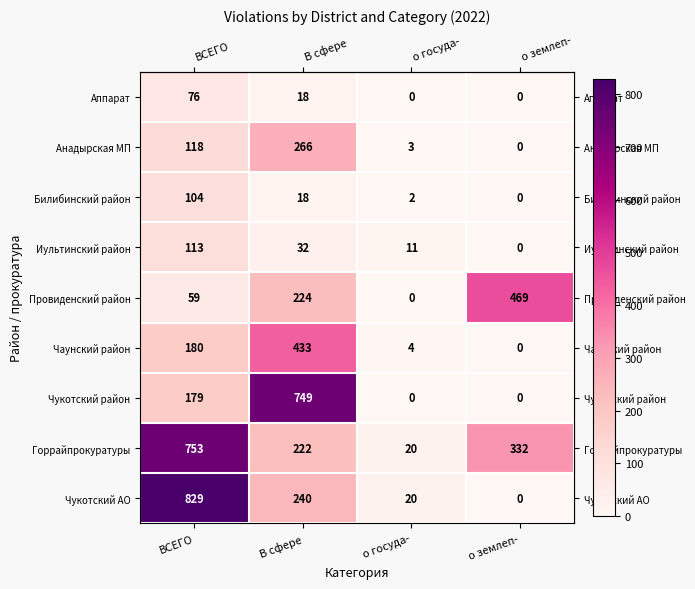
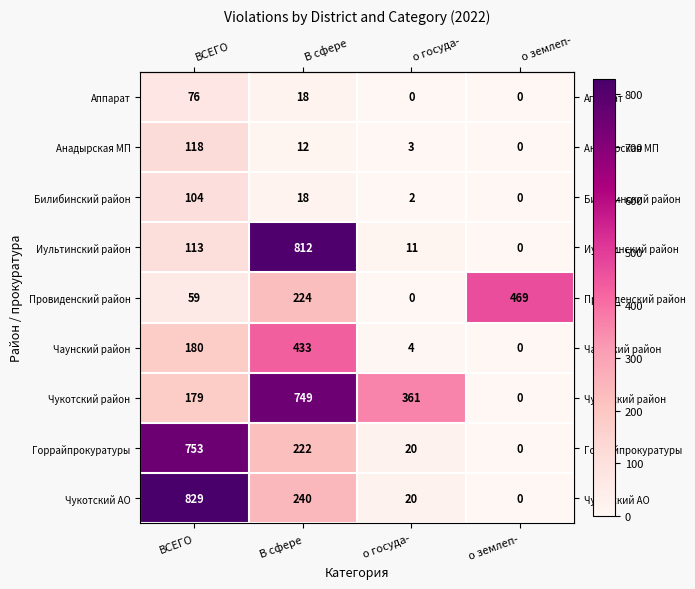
Анадырская МП, В сфере: 266 -> 12
Иультинский район, В сфере: 32 -> 812
Чукотский район, о госуда-: 0 -> 361
Горрайпрокуратуры, о землеп-: 332 -> 0
